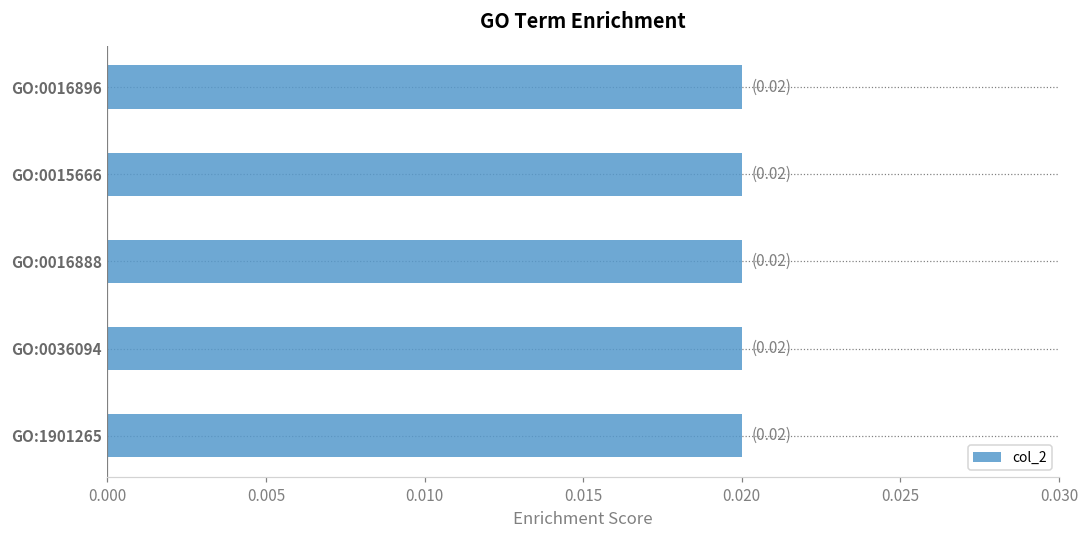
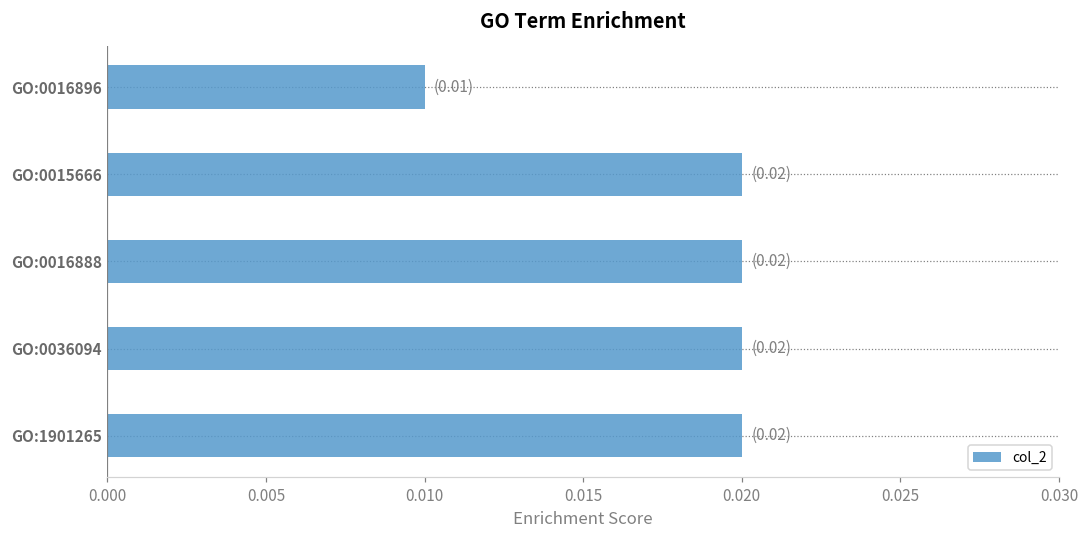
GO:0016896: (0.02) -> (0.01)
